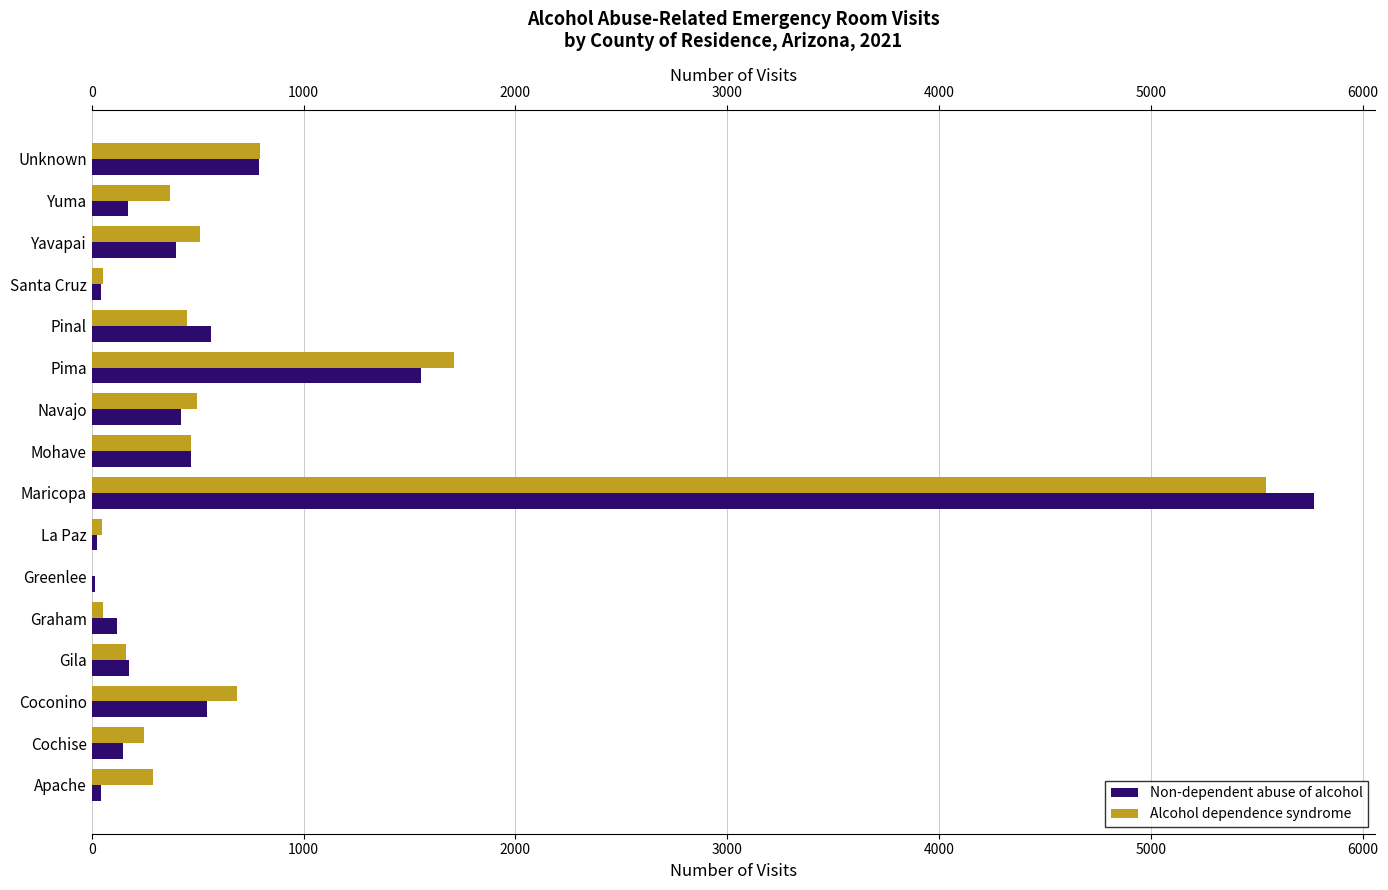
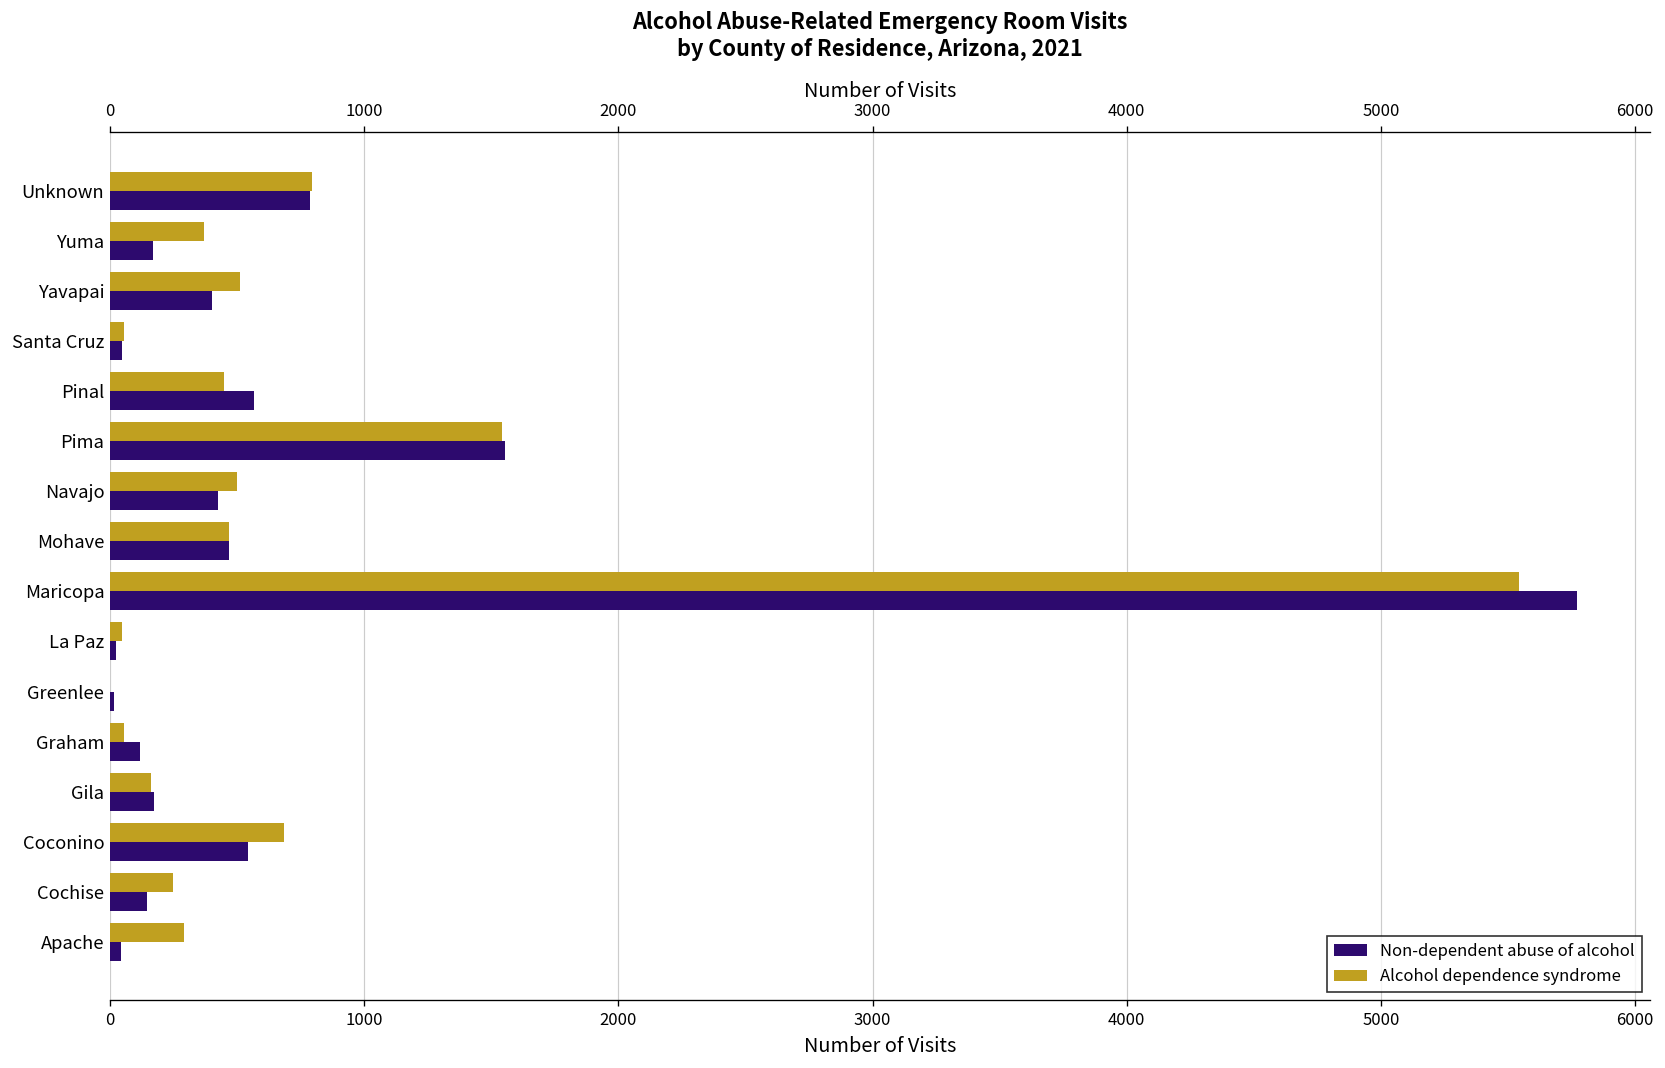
Alcohol dependence syndrome, Pima: 1710 -> 1540
